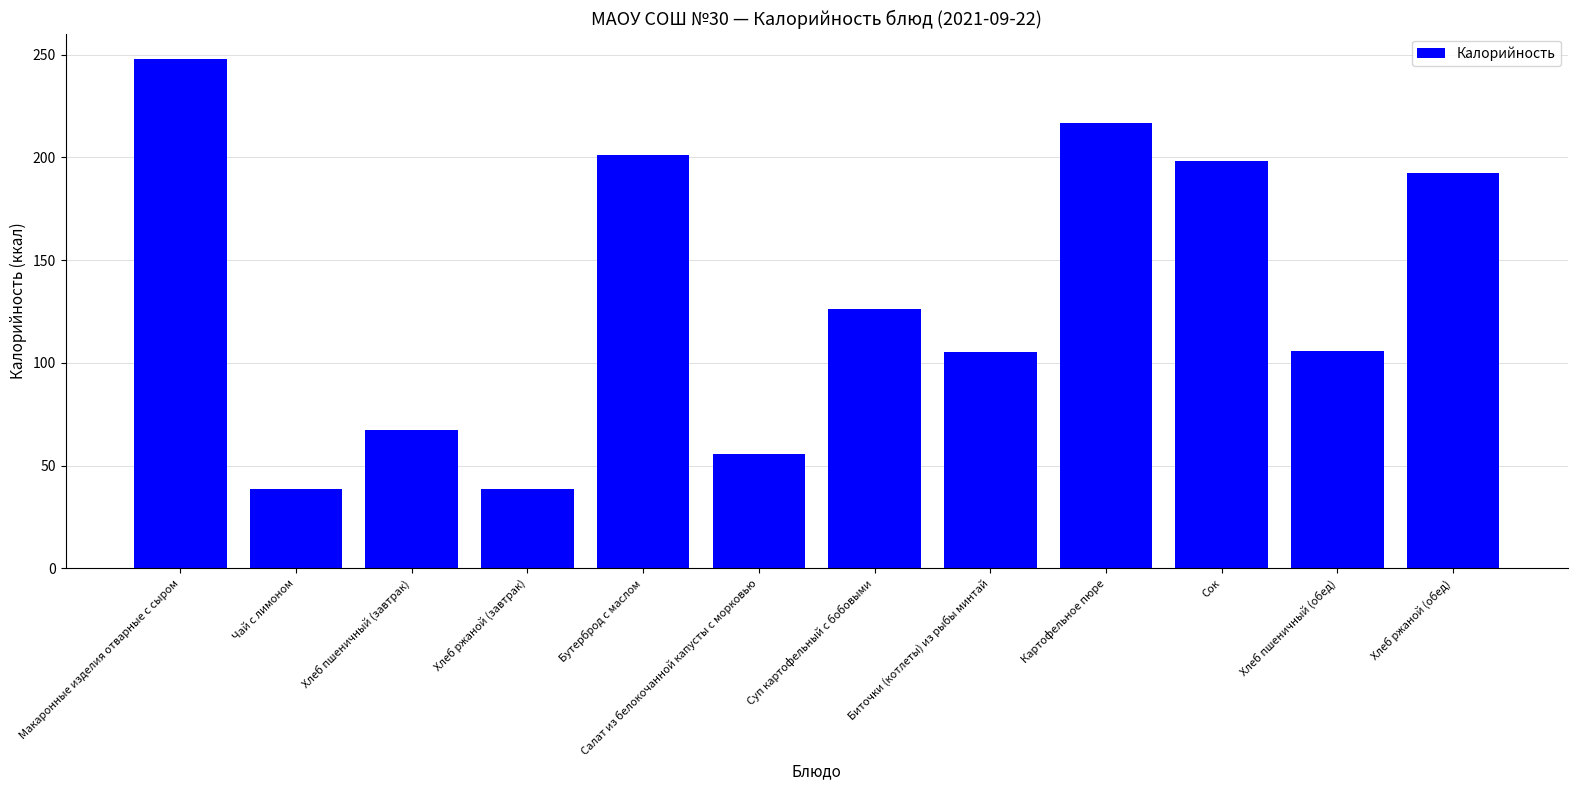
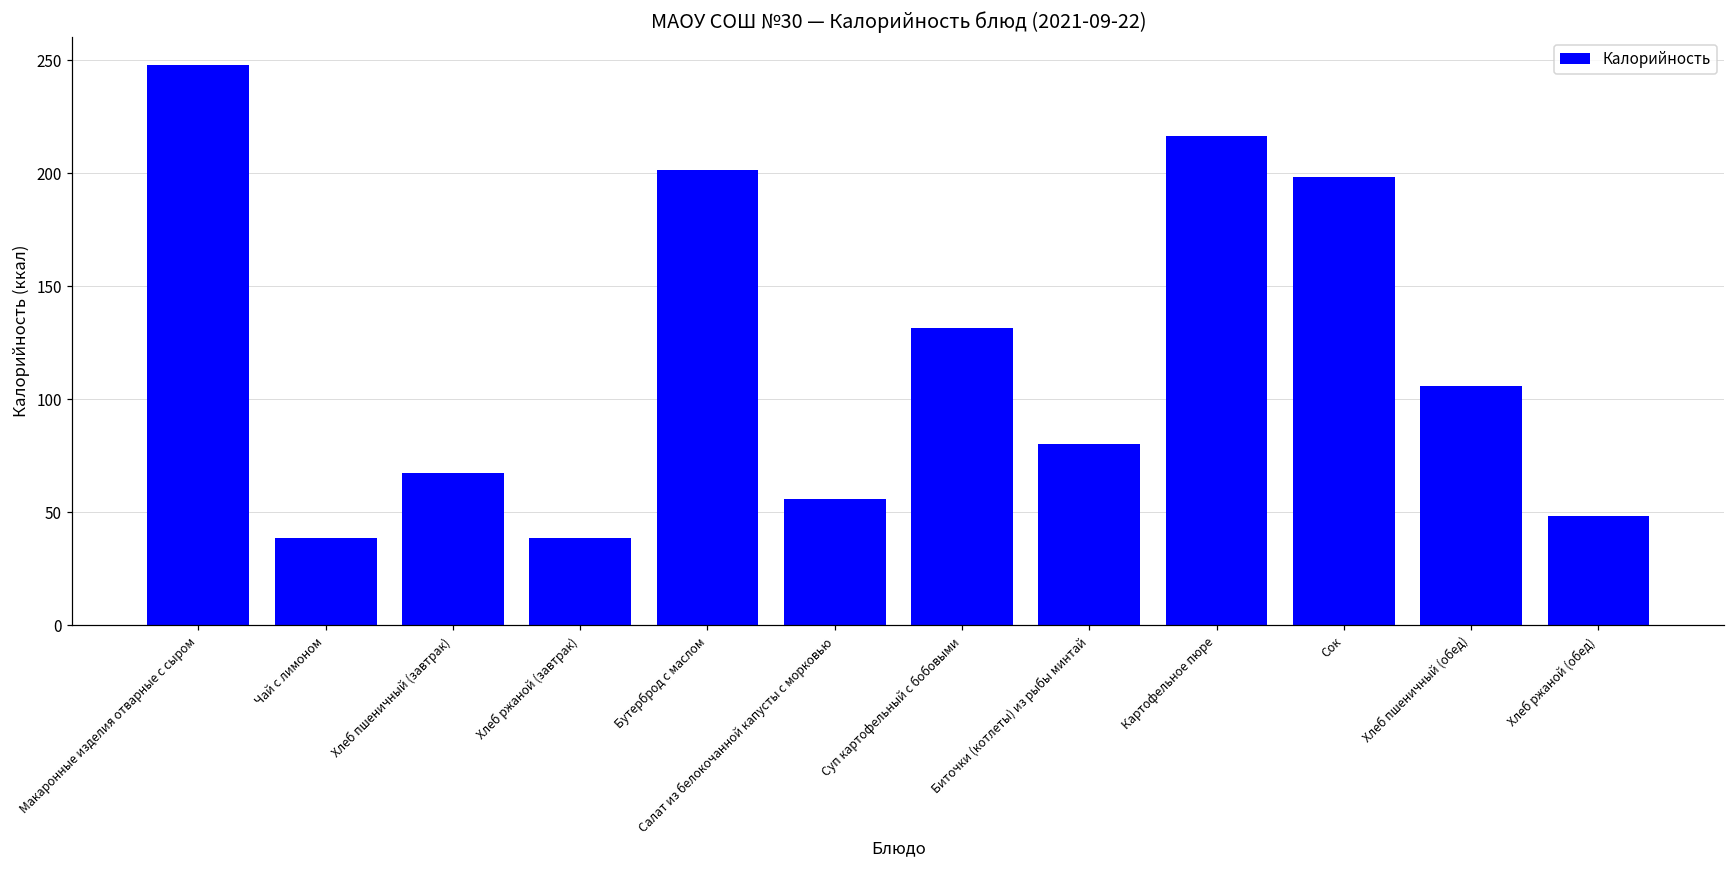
Суп картофельный с бобовыми: 126 -> 131
Биточки (котлеты) из рыбы минтай: 105 -> 80
Хлеб ржаной (обед): 193 -> 48
